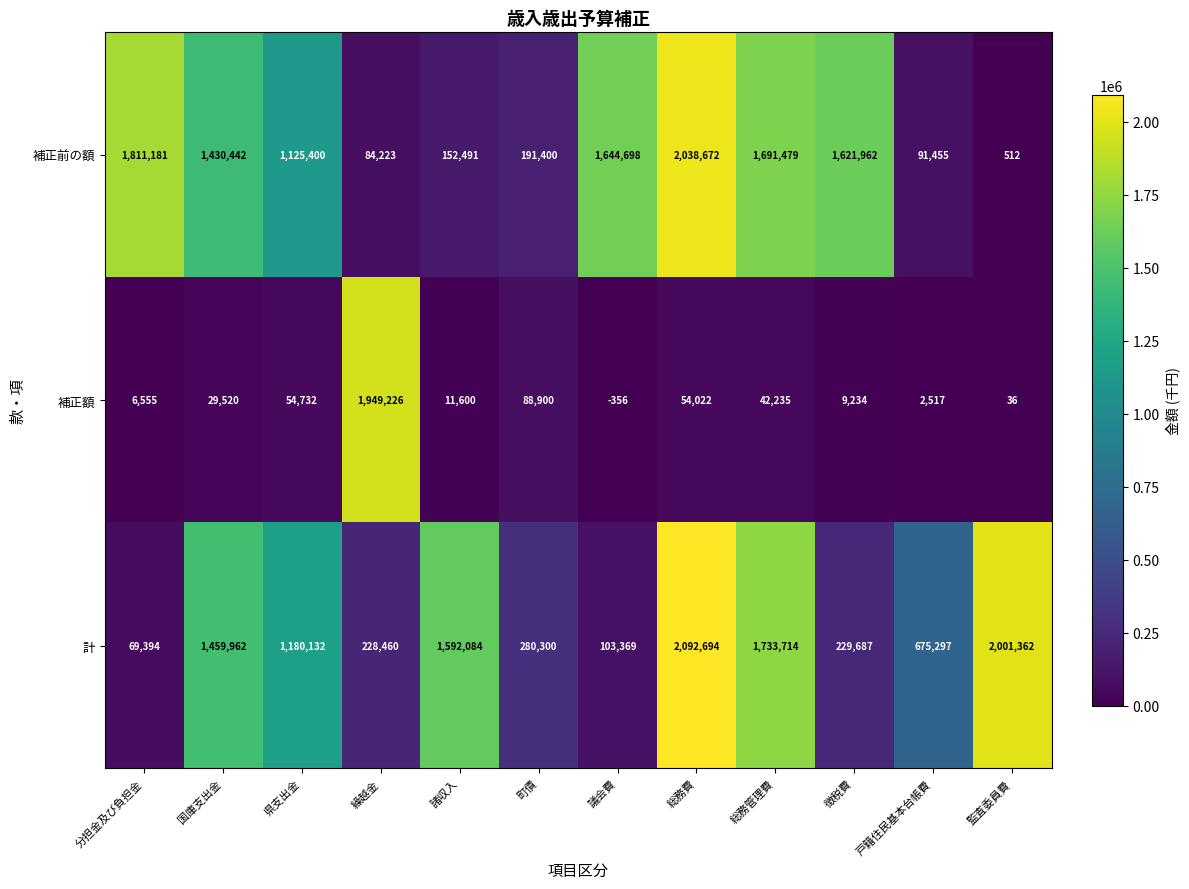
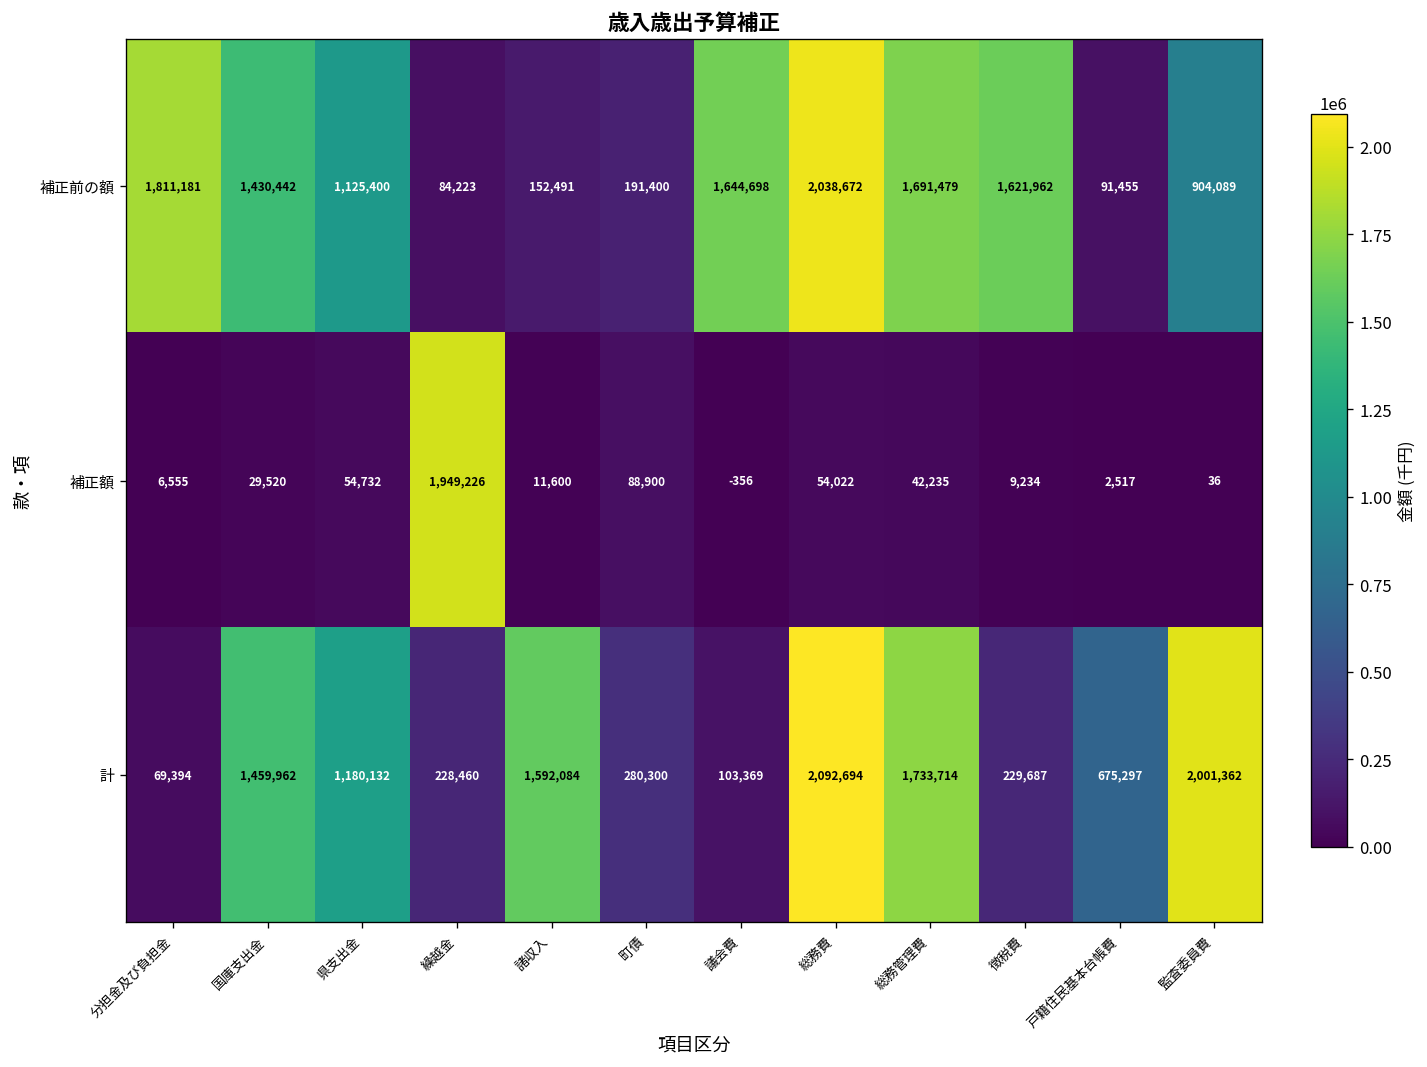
補正前の額, 監査委員費: 512 -> 904,089
